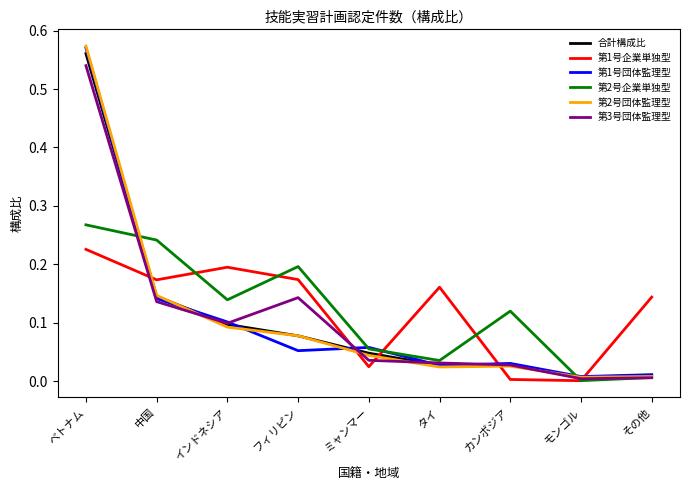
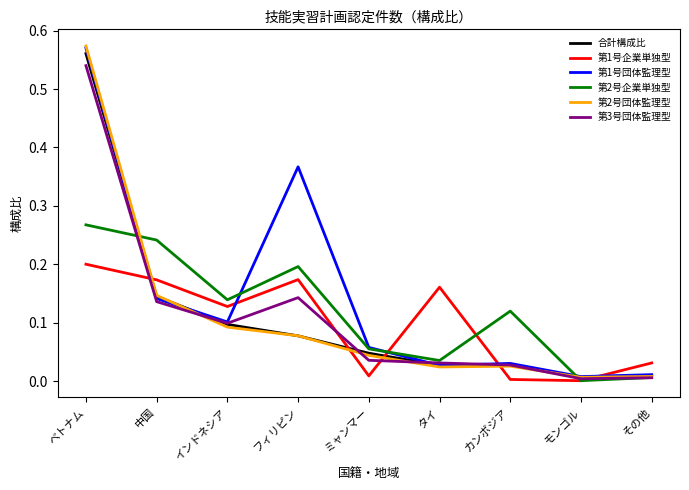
第1号企業単独型, ベトナム: 0.23 -> 0.20
第1号企業単独型, インドネシア: 0.20 -> 0.13
第1号団体監理型, フィリピン: 0.05 -> 0.37
第1号企業単独型, ミャンマー: 0.02 -> 0.01
第1号企業単独型, その他: 0.14 -> 0.03
